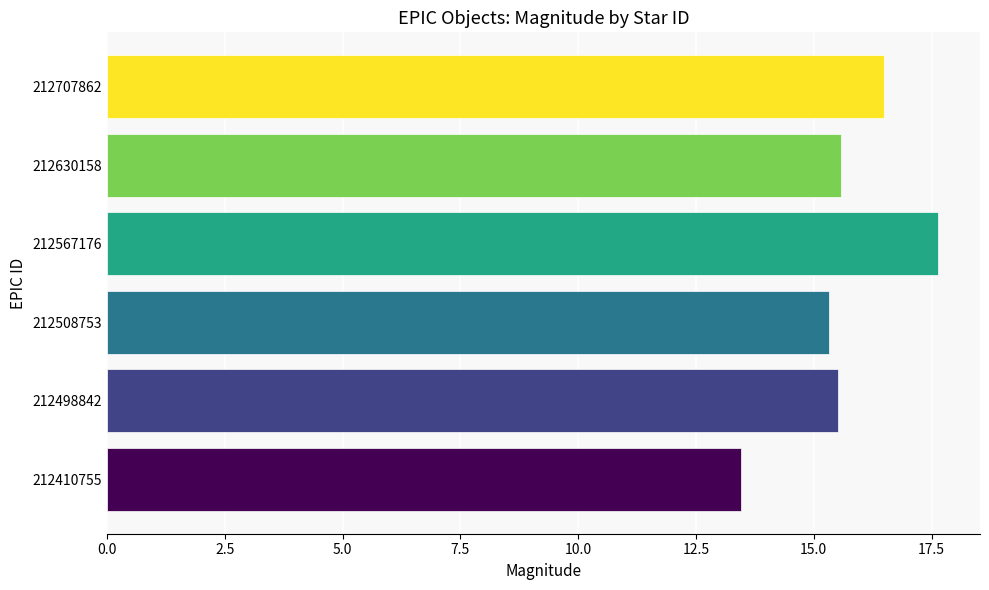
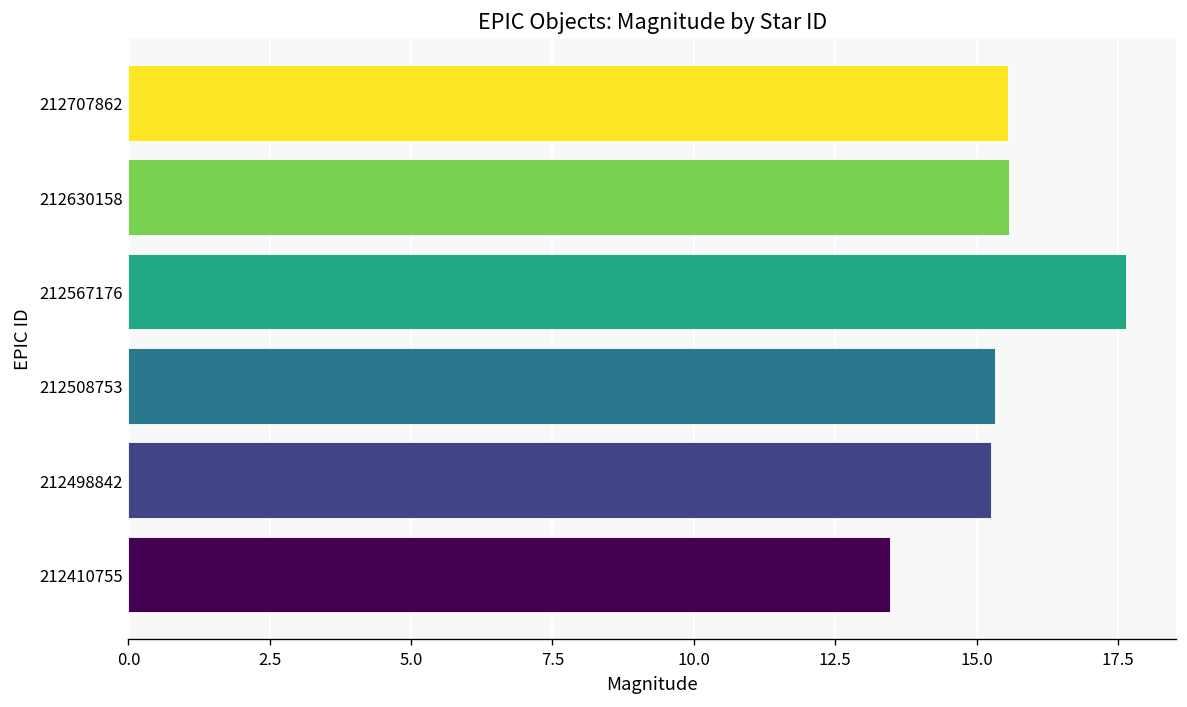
212707862: 16.5 -> 15.5
212498842: 15.5 -> 15.3
